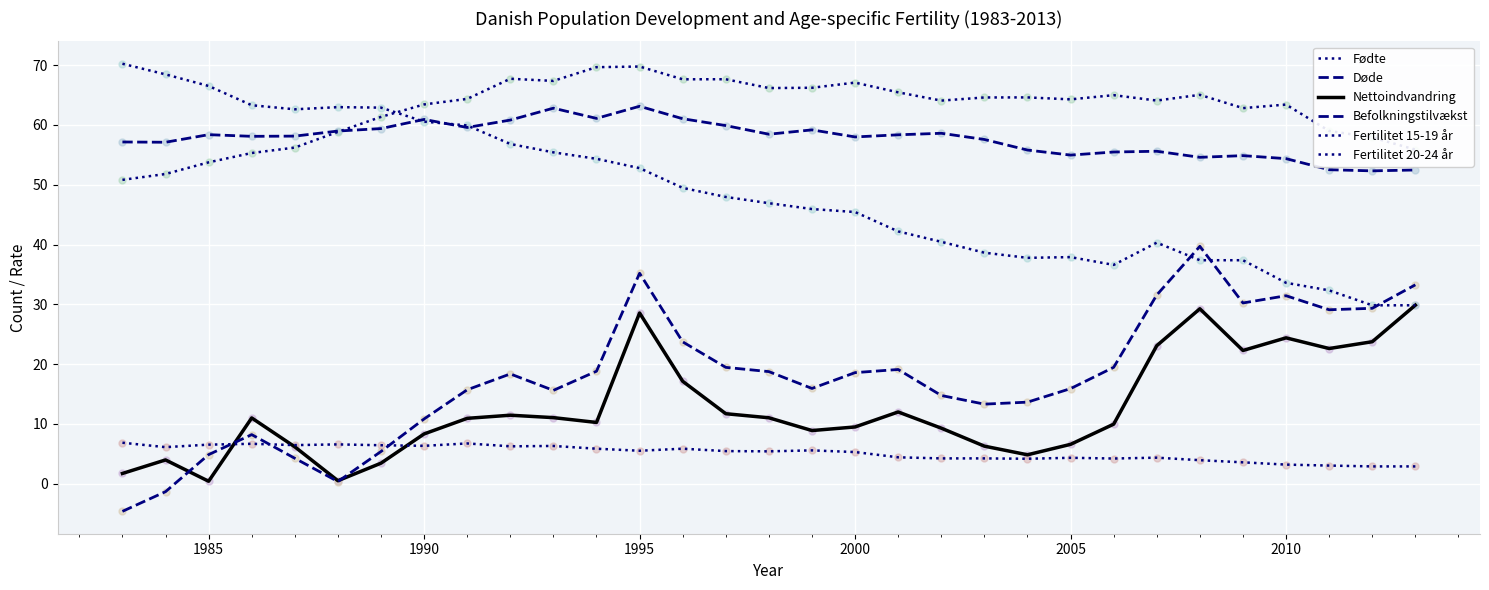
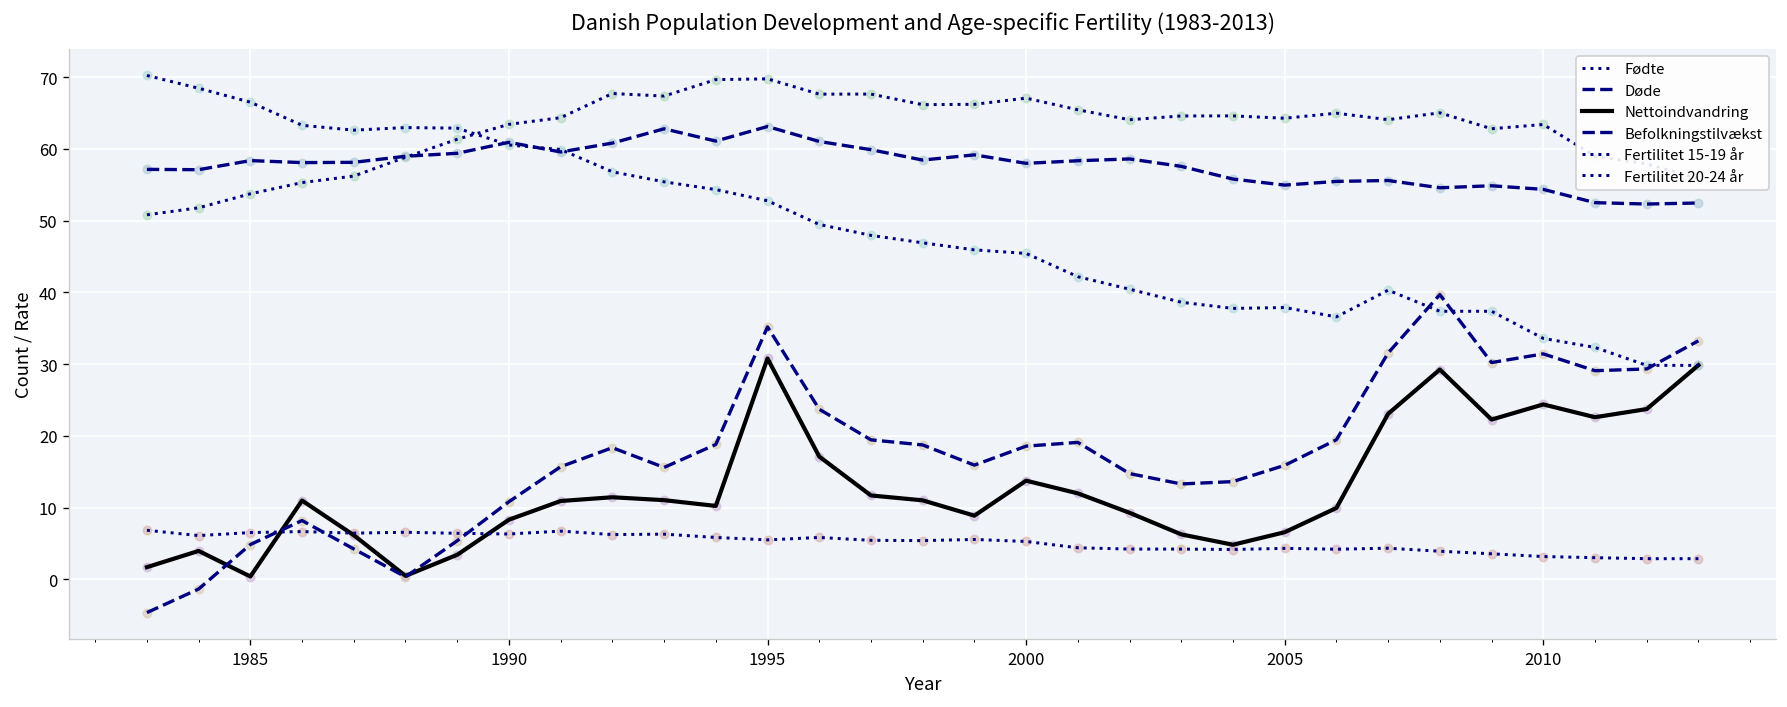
Nettoindvandring, 1995: 29 -> 31
Nettoindvandring, 2000: 9 -> 14
